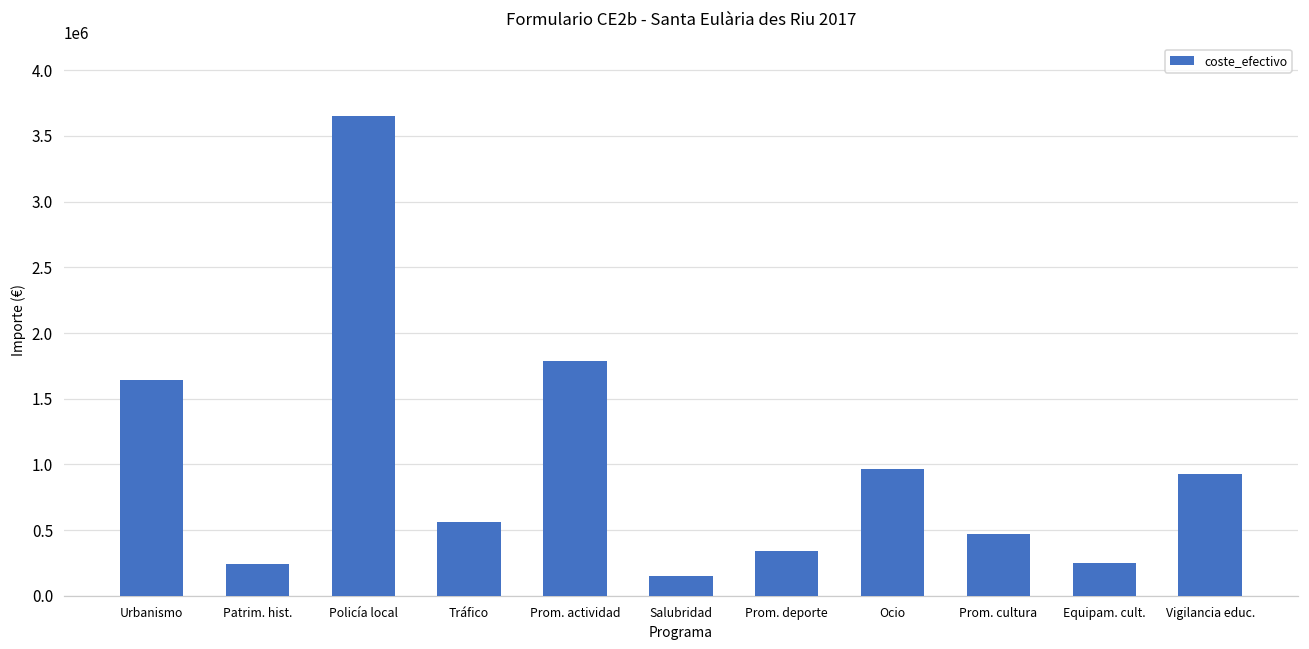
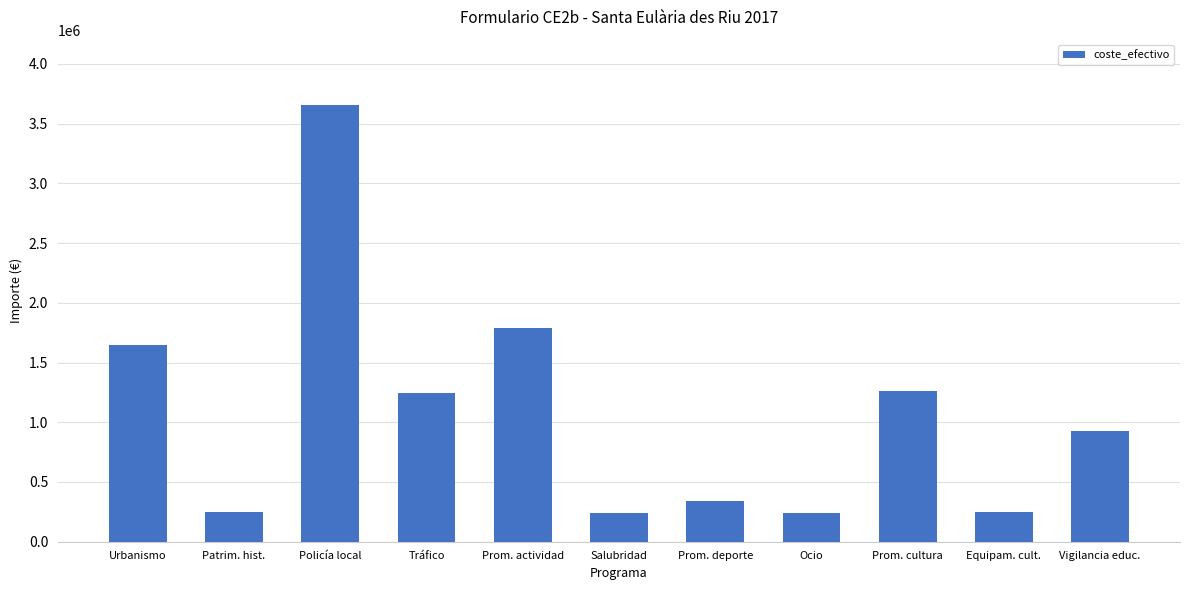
Tráfico: 570000 -> 1240000
Salubridad: 150000 -> 240000
Ocio: 970000 -> 240000
Prom. cultura: 470000 -> 1270000
